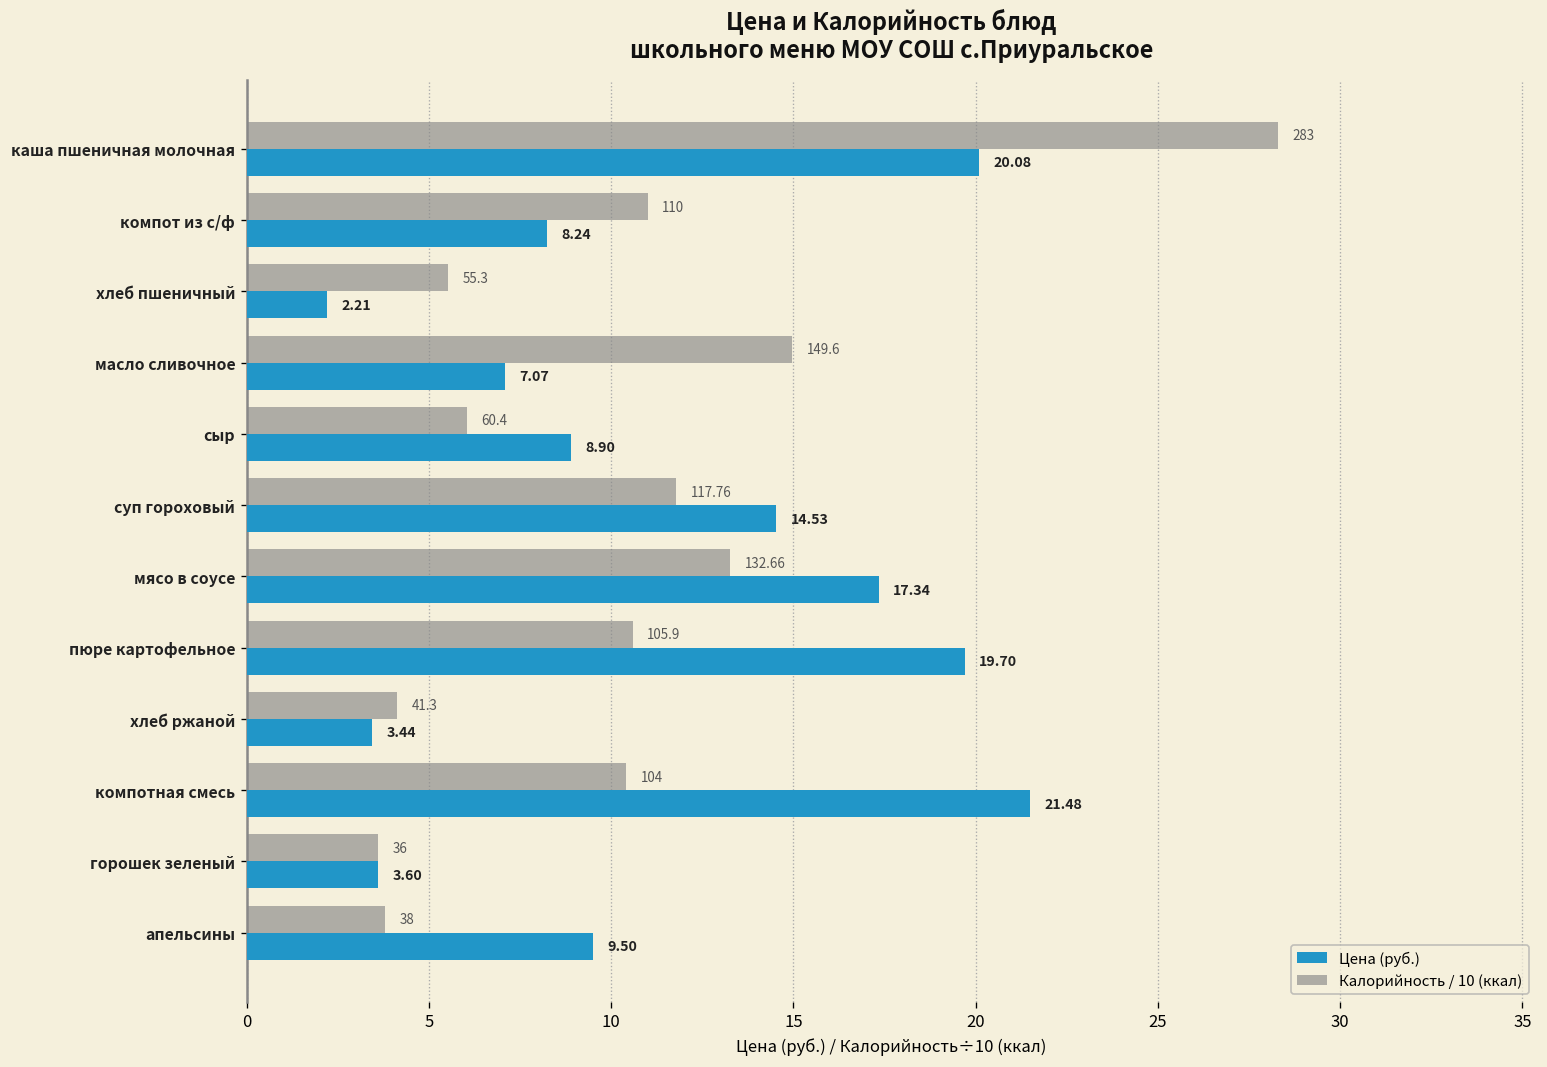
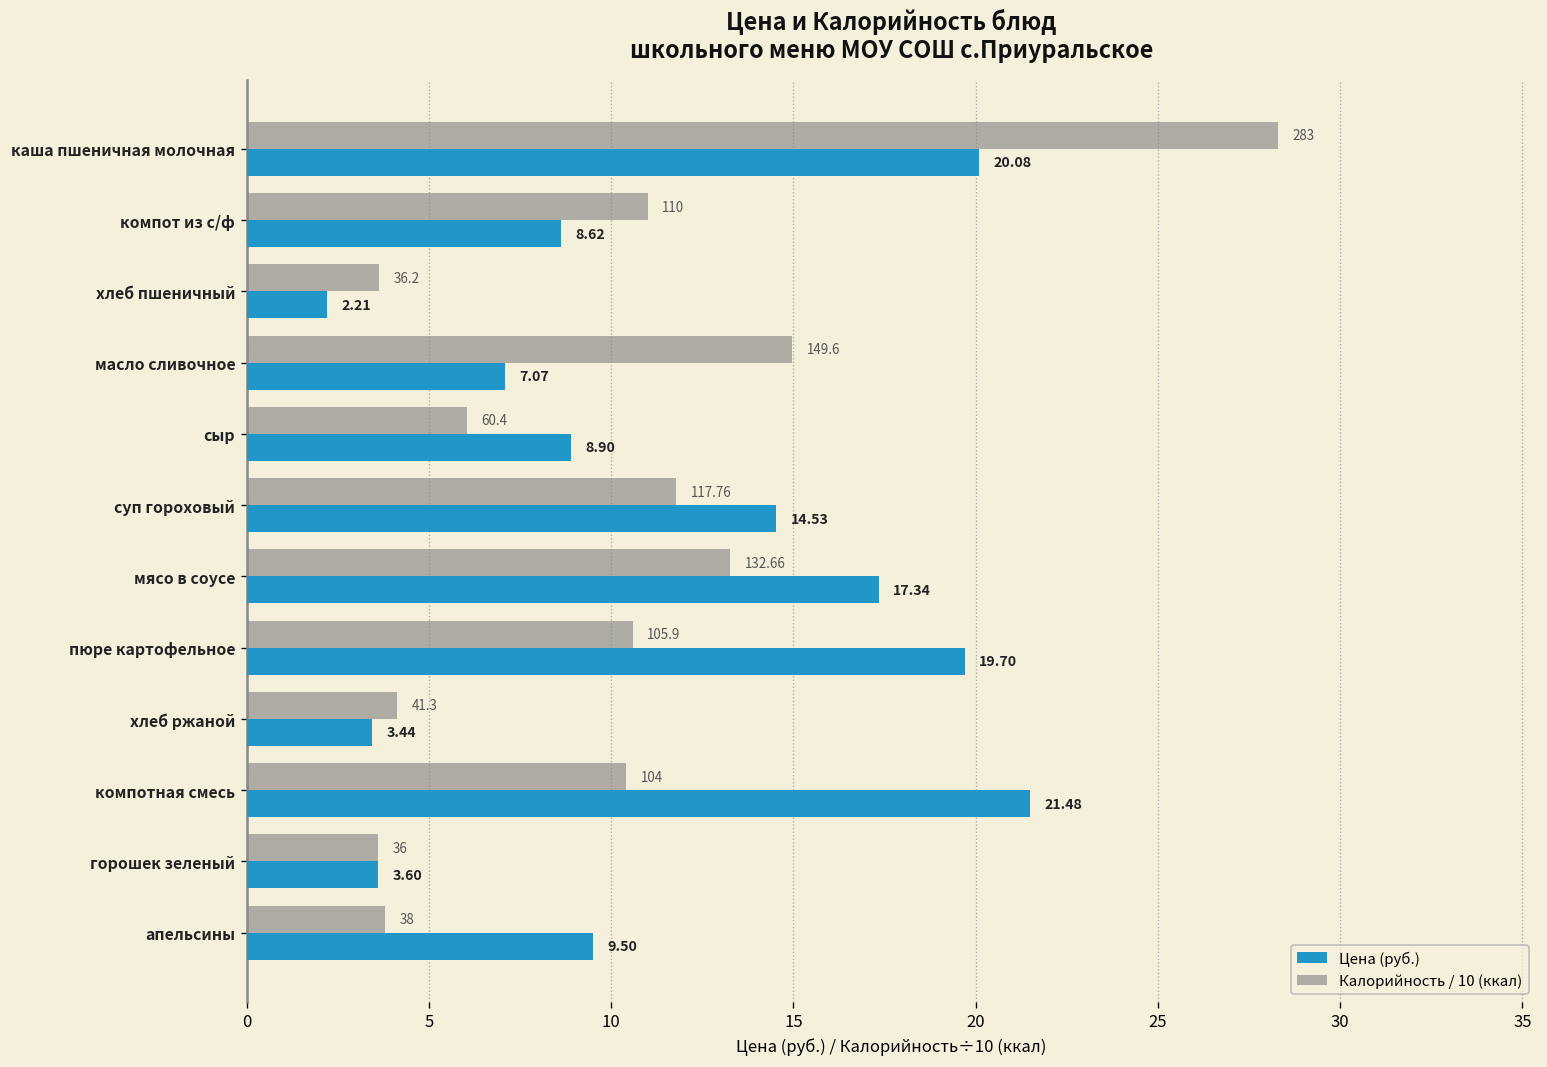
Цена (руб.), компот из с/ф: 8.24 -> 8.62
Калорийность / 10 (ккал), хлеб пшеничный: 55.3 -> 36.2
